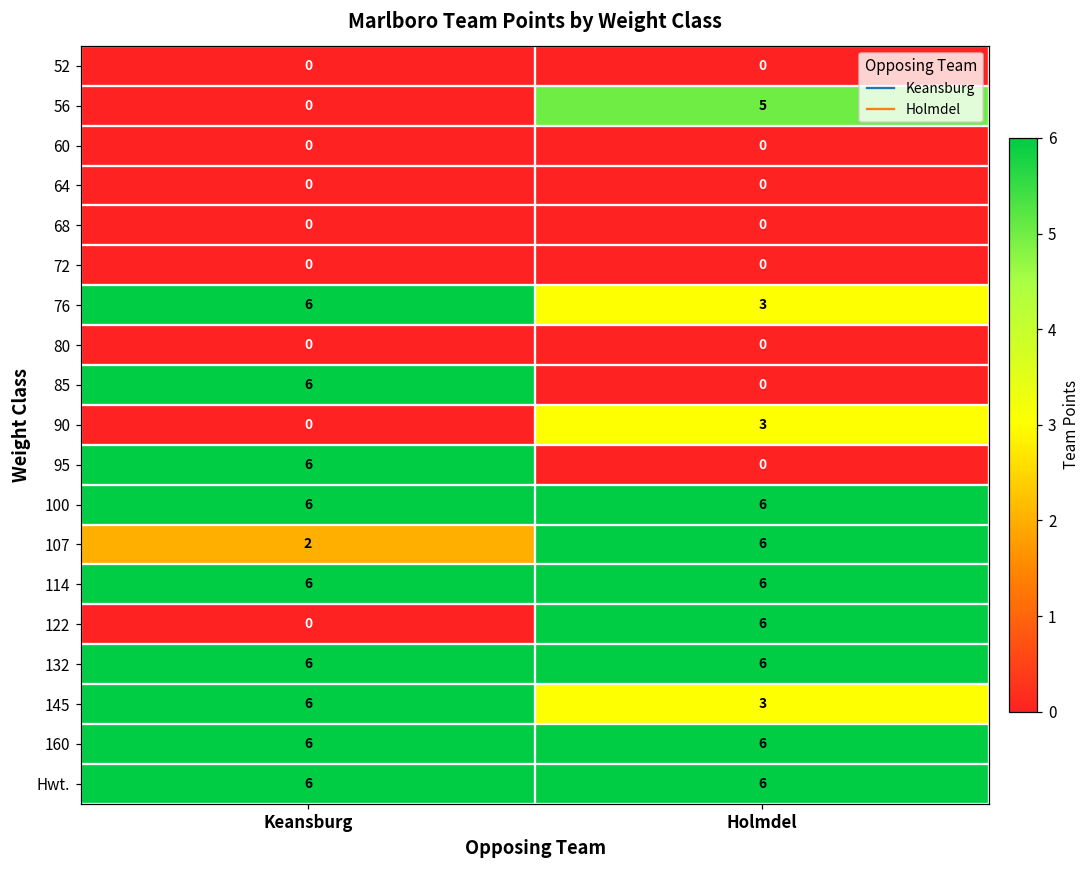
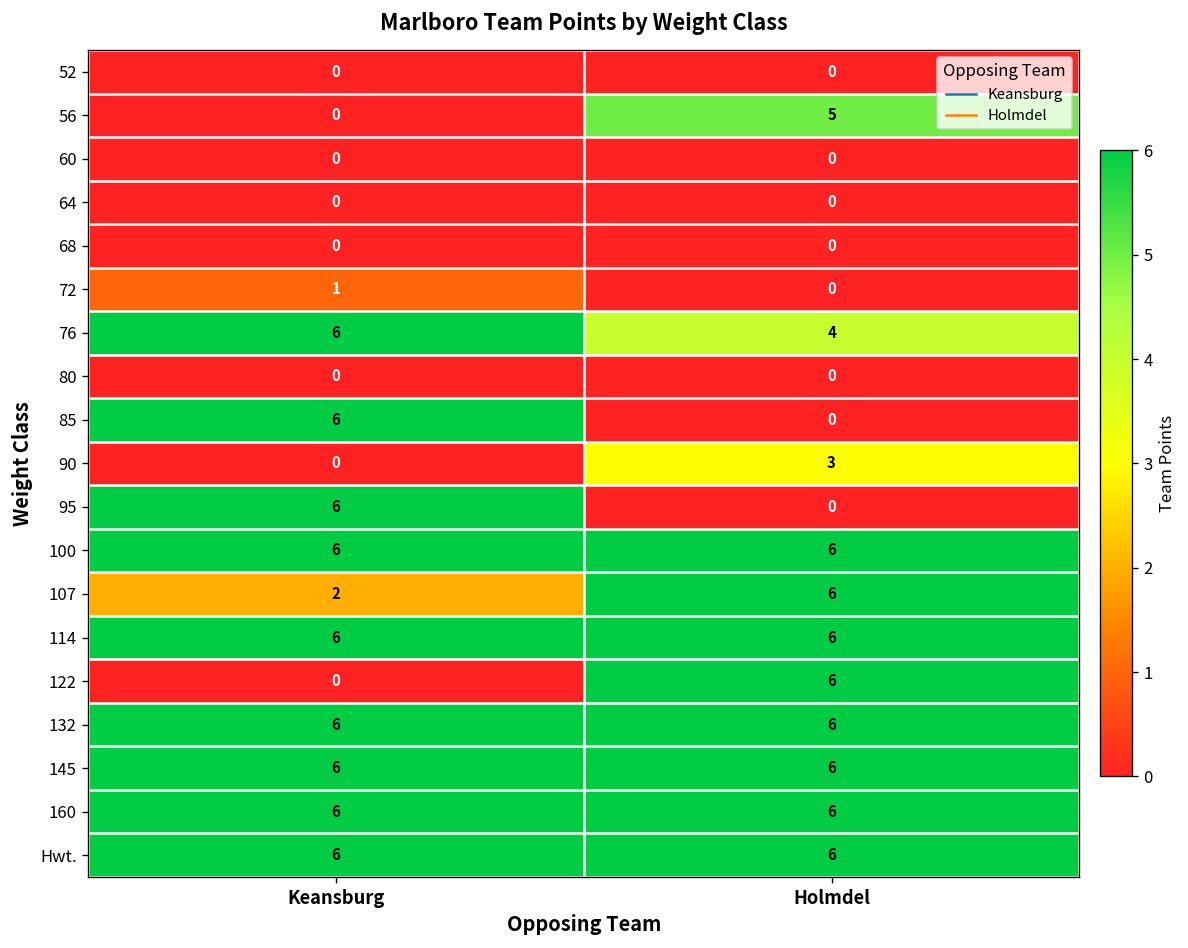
72, Keansburg: 0 -> 1
76, Holmdel: 3 -> 4
145, Holmdel: 3 -> 6
